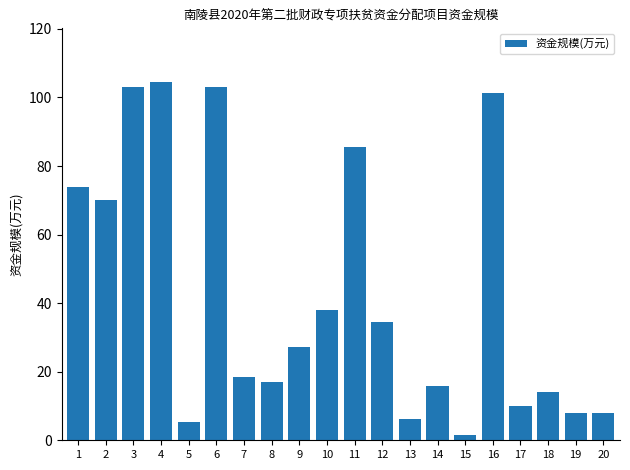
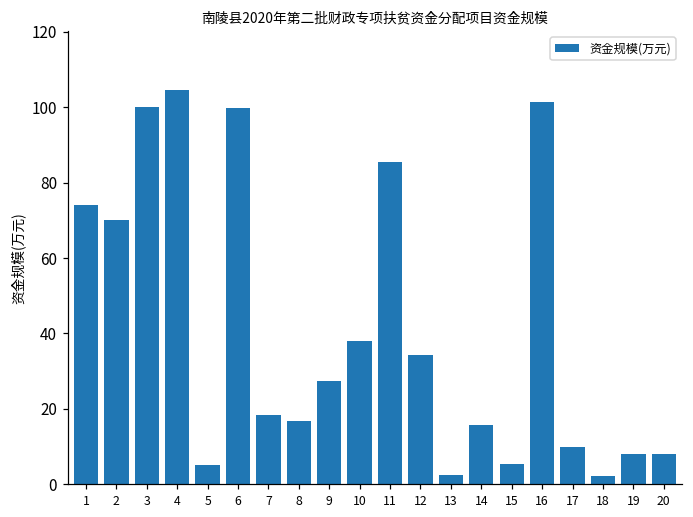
3: 103 -> 100
6: 103 -> 100
13: 6 -> 3
15: 1 -> 5
18: 14 -> 2
